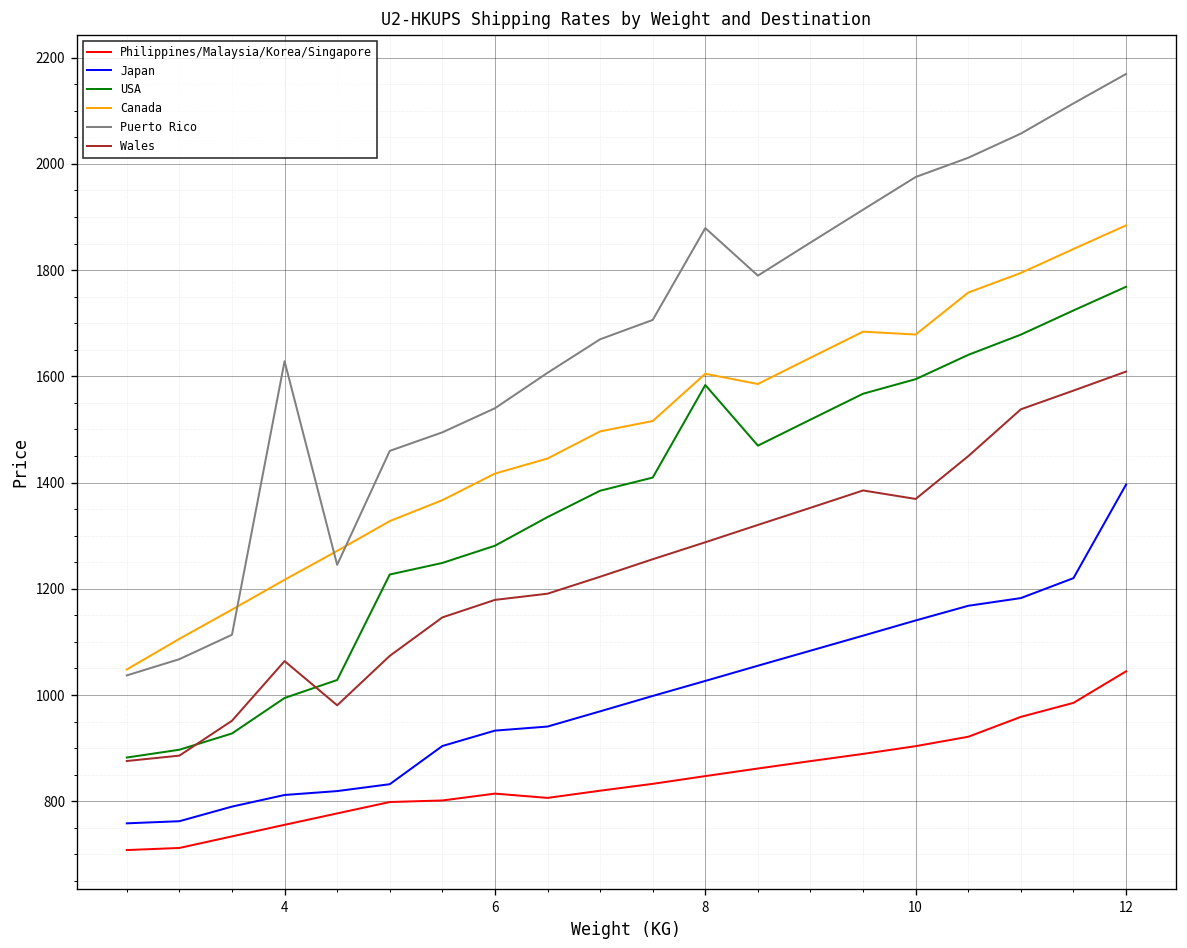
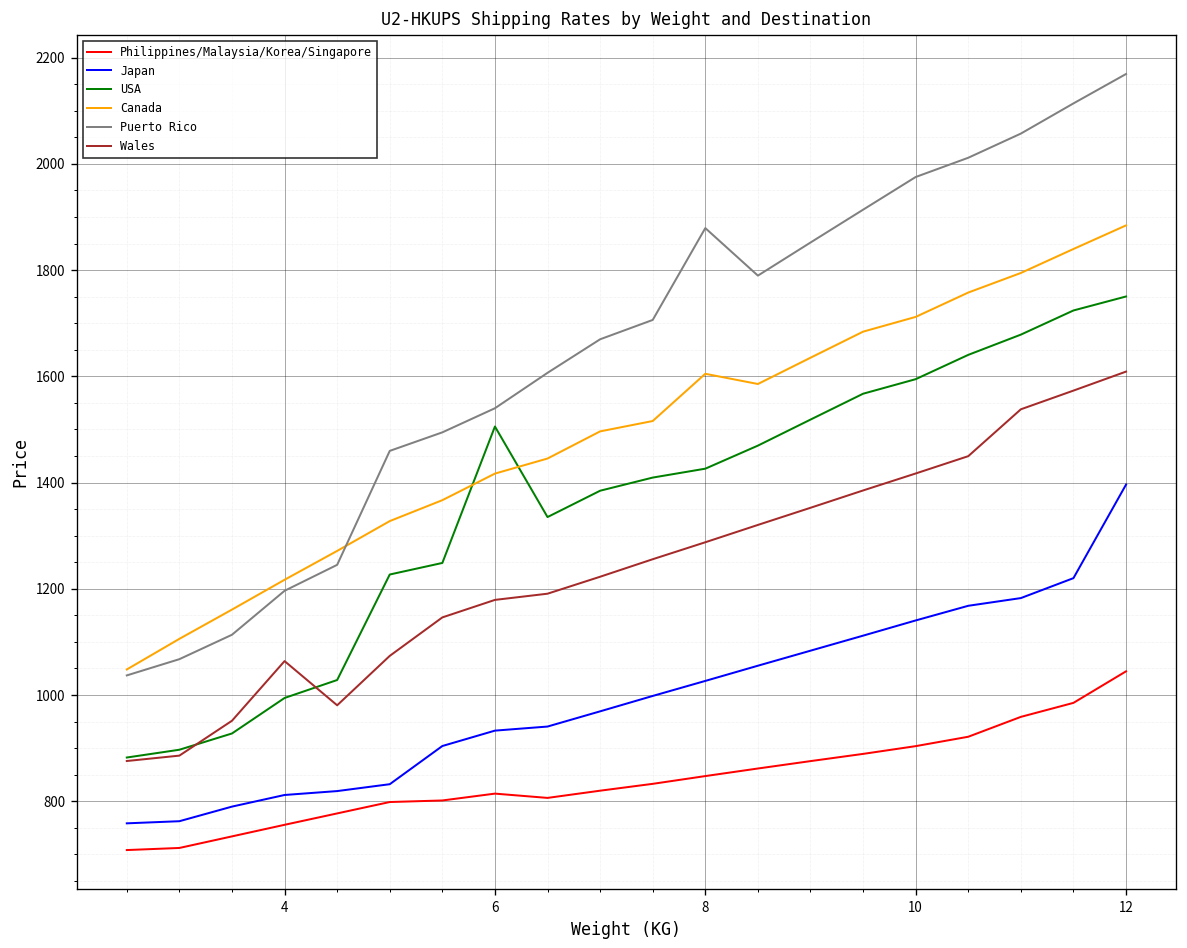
Puerto Rico, 4: 1630 -> 1200
USA, 6: 1280 -> 1510
USA, 8: 1580 -> 1430
Canada, 10: 1680 -> 1710
Wales, 10: 1370 -> 1420
USA, 12: 1770 -> 1750
